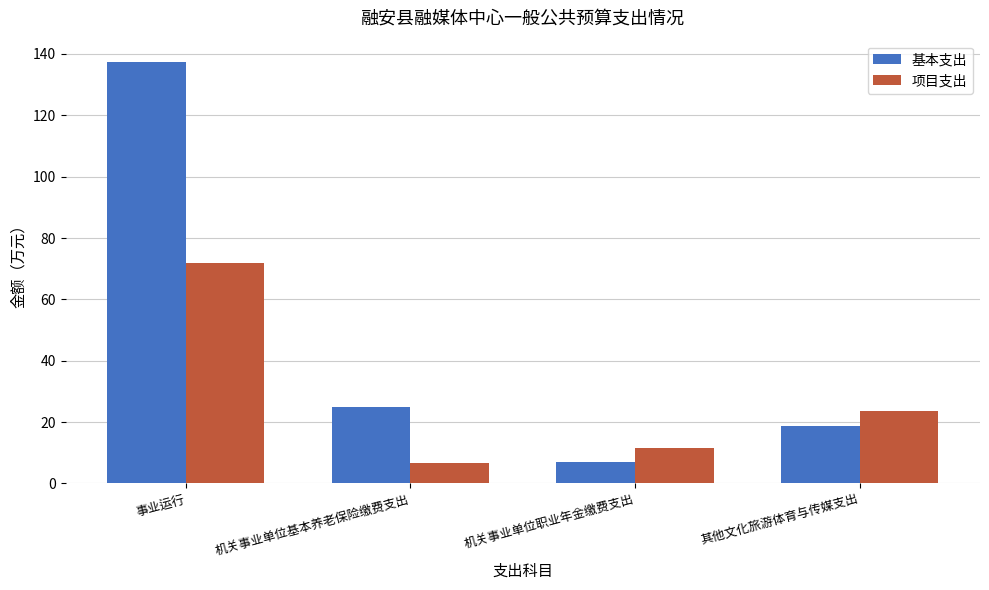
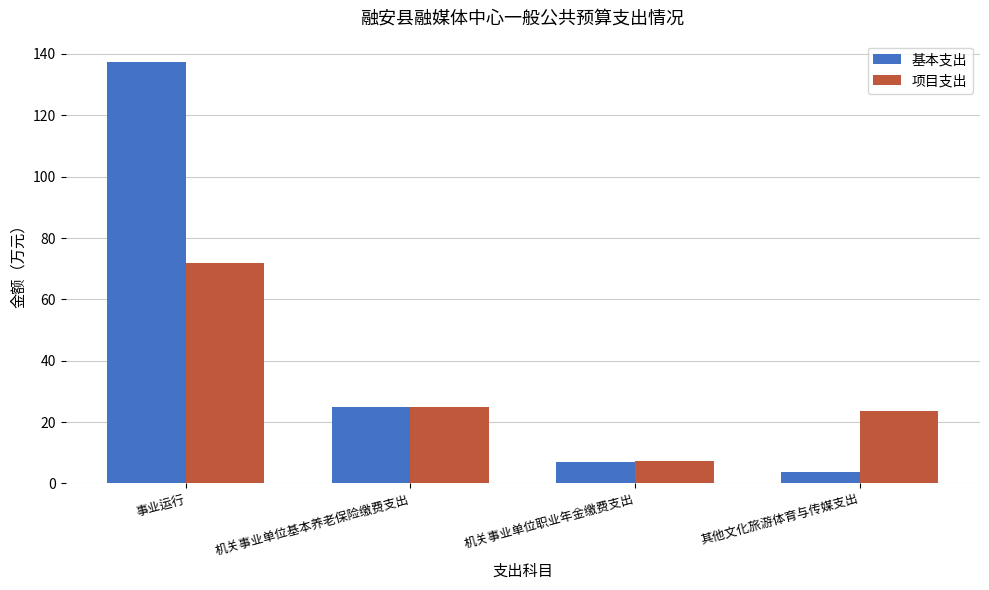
项目支出, 机关事业单位基本养老保险缴费支出: 7 -> 25
项目支出, 机关事业单位职业年金缴费支出: 11 -> 7
基本支出, 其他文化旅游体育与传媒支出: 19 -> 4
